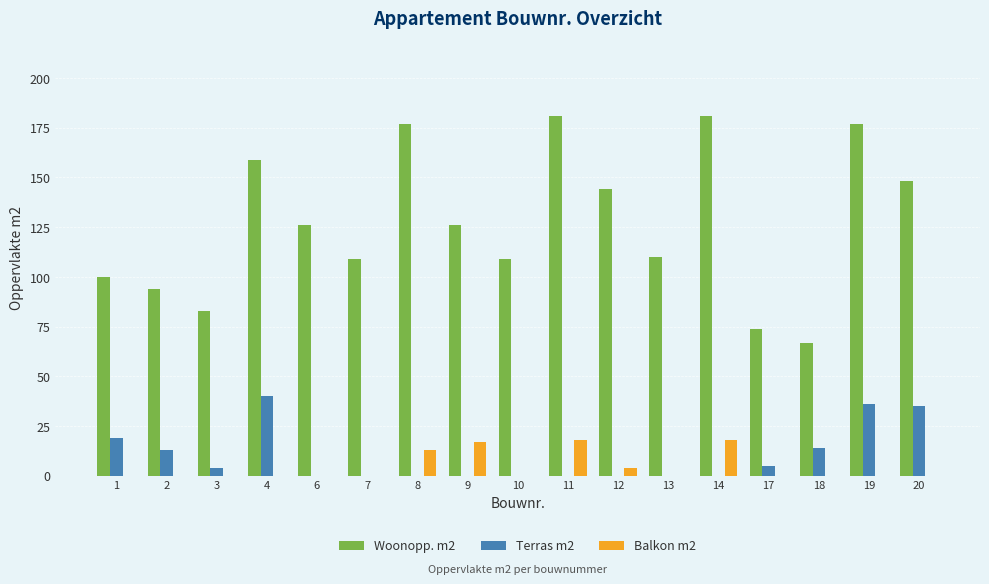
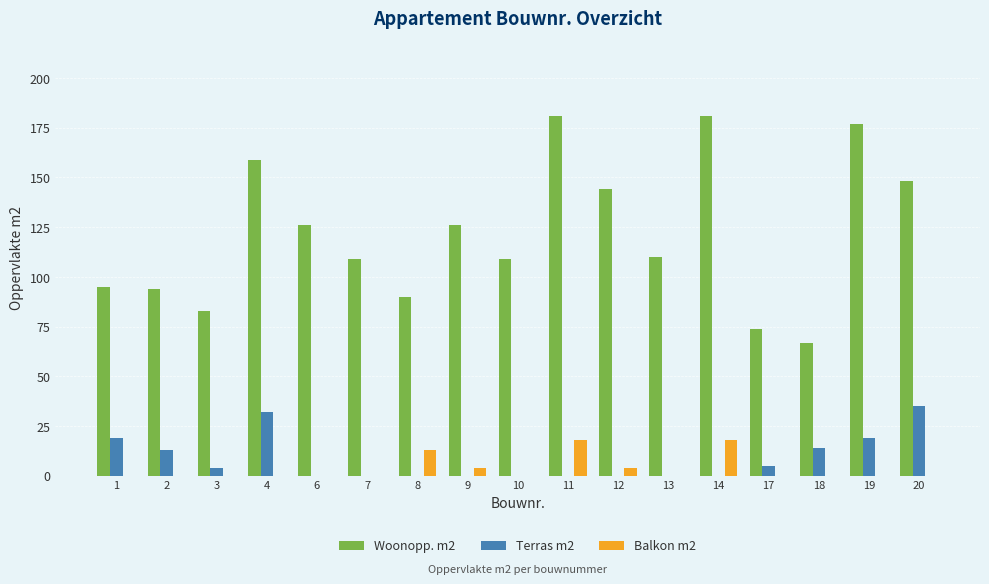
Woonopp. m2, 1: 100 -> 95
Terras m2, 4: 40 -> 32
Woonopp. m2, 8: 177 -> 90
Balkon m2, 9: 17 -> 4
Terras m2, 19: 36 -> 19
